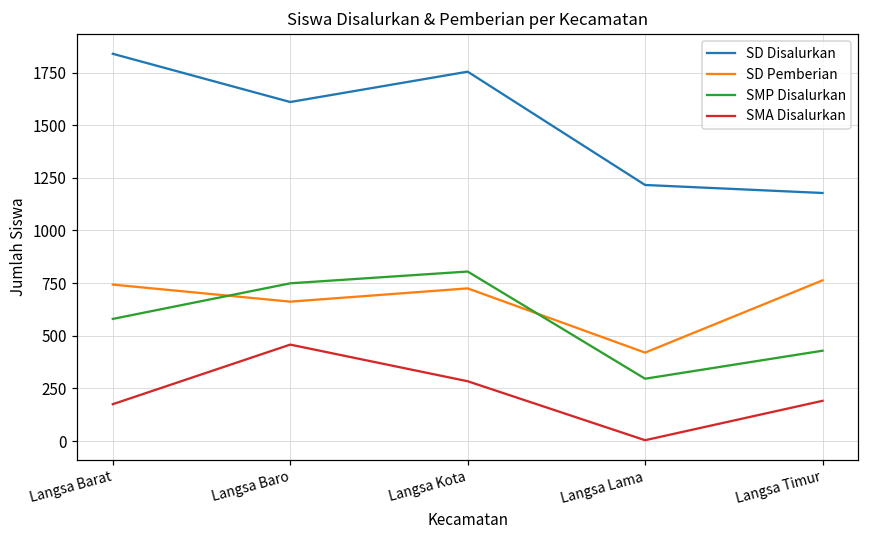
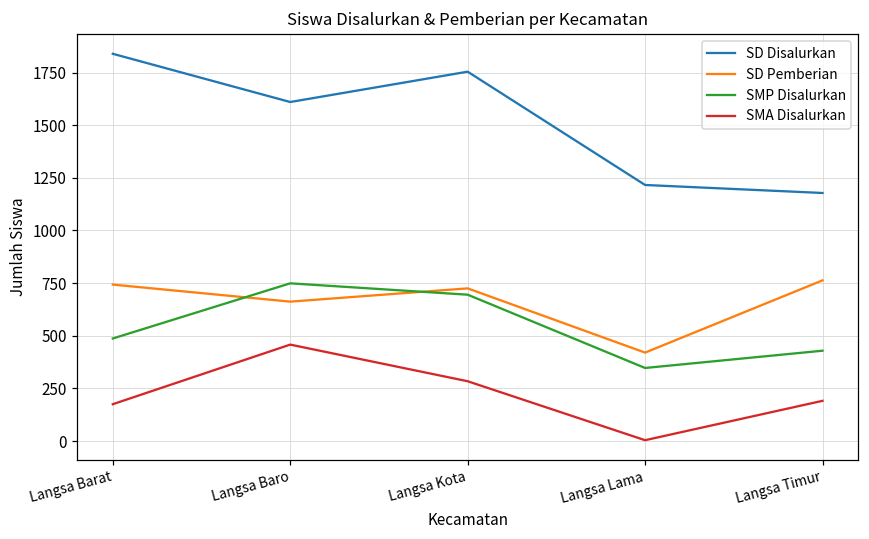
SMP Disalurkan, Langsa Barat: 580 -> 490
SMP Disalurkan, Langsa Kota: 810 -> 700
SMP Disalurkan, Langsa Lama: 300 -> 350
